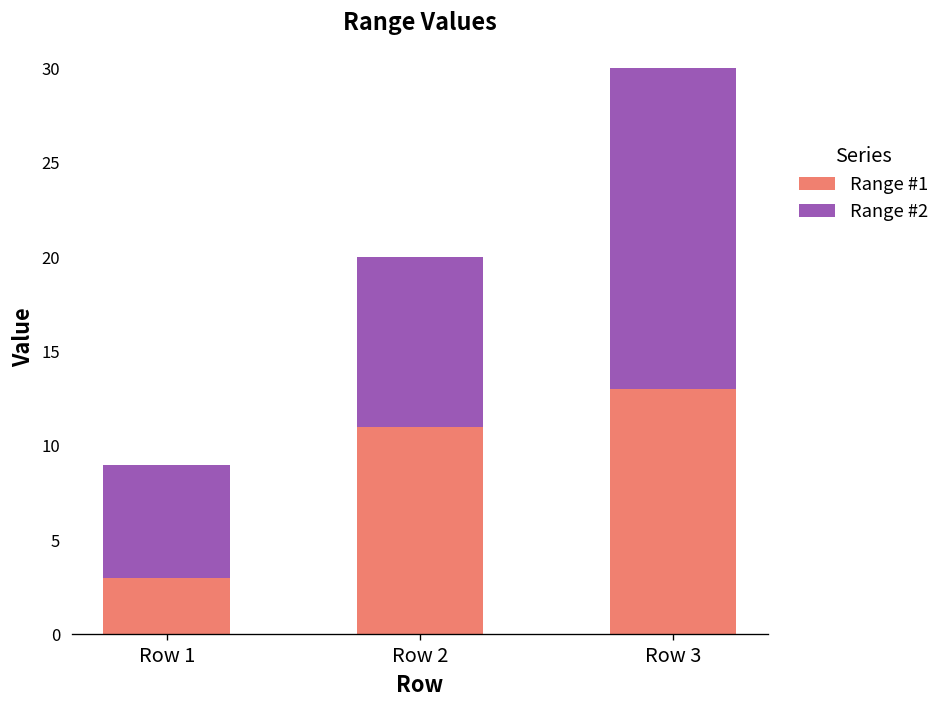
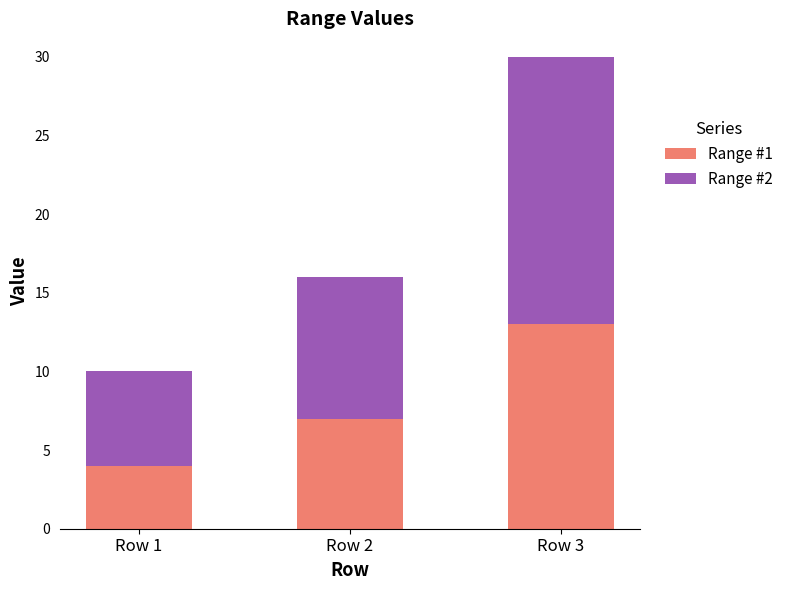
Range #1, Row 1: 3 -> 4
Range #1, Row 2: 11 -> 7
